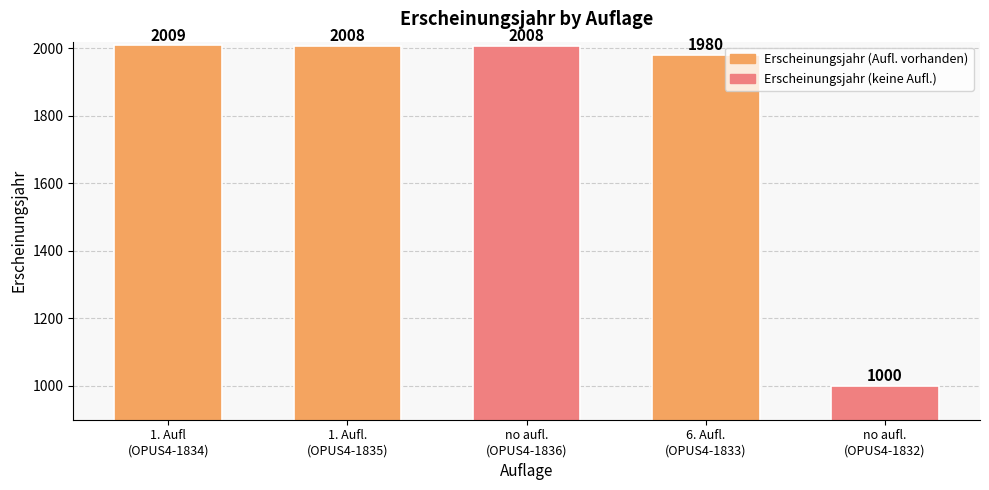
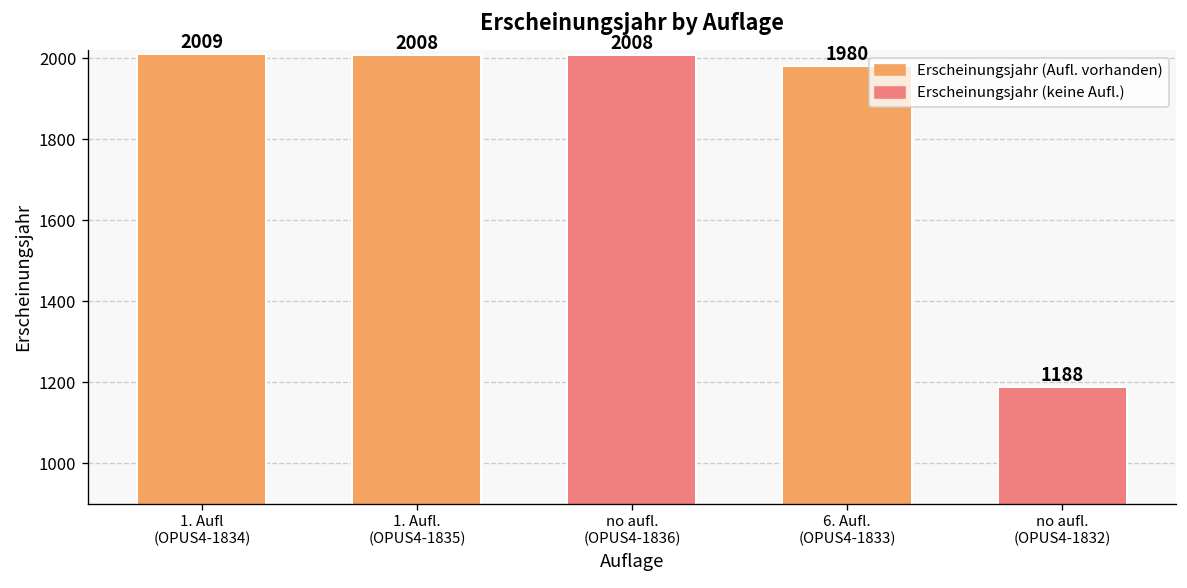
no aufl. (OPUS4-1832): 1000 -> 1188
